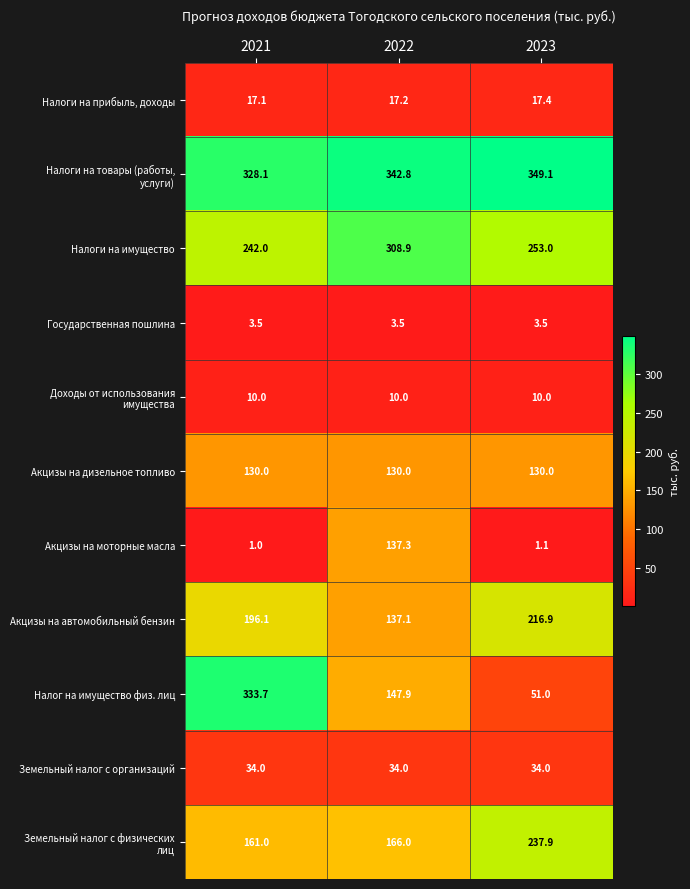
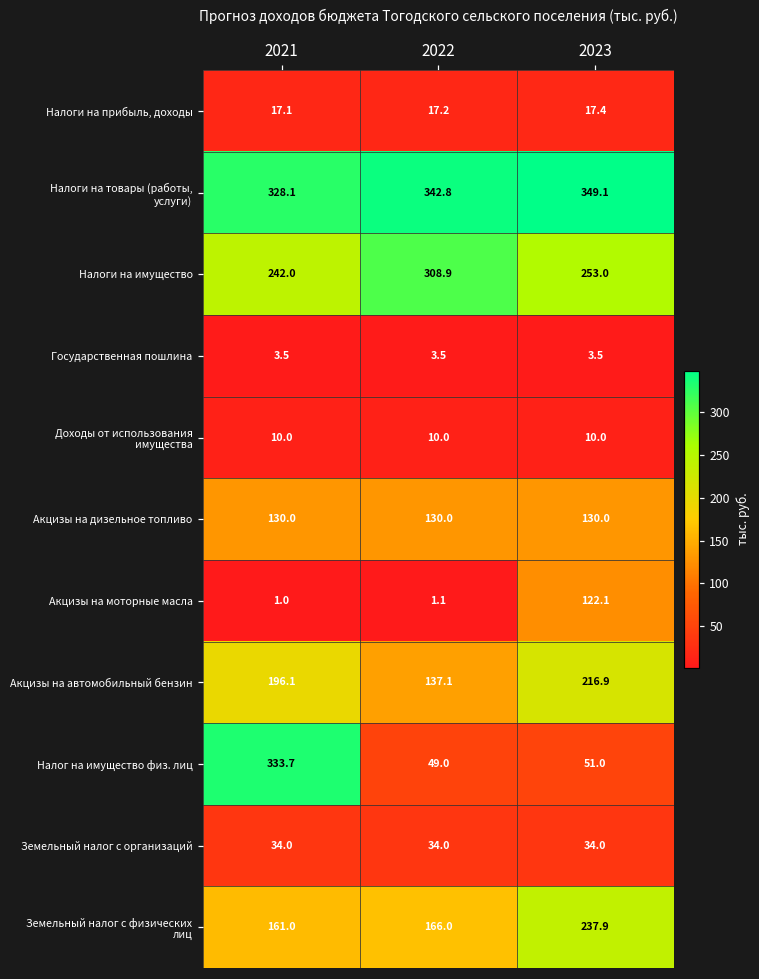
Акцизы на моторные масла, 2022: 137.3 -> 1.1
Акцизы на моторные масла, 2023: 1.1 -> 122.1
Налог на имущество физ. лиц, 2022: 147.9 -> 49.0
